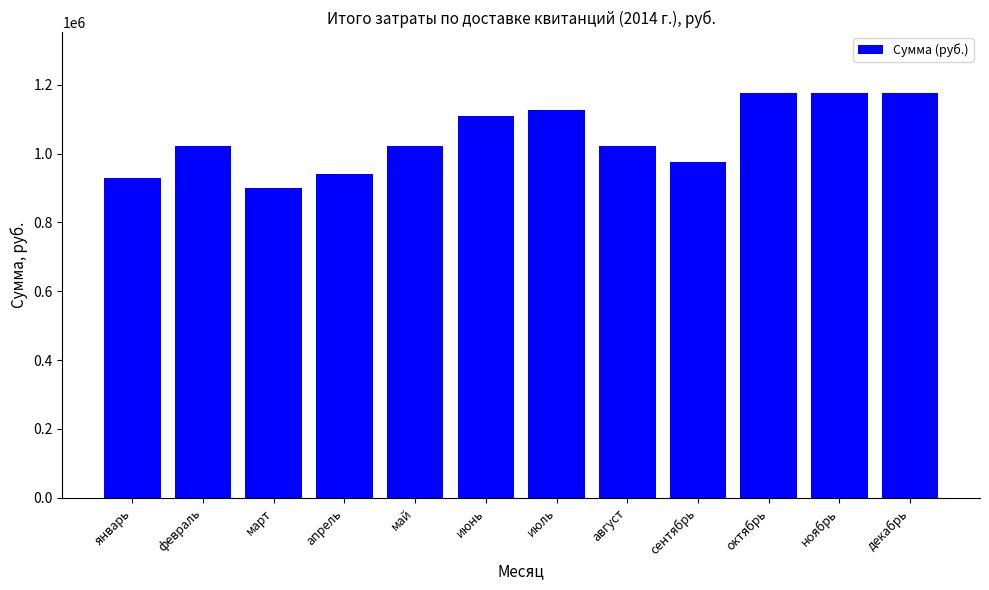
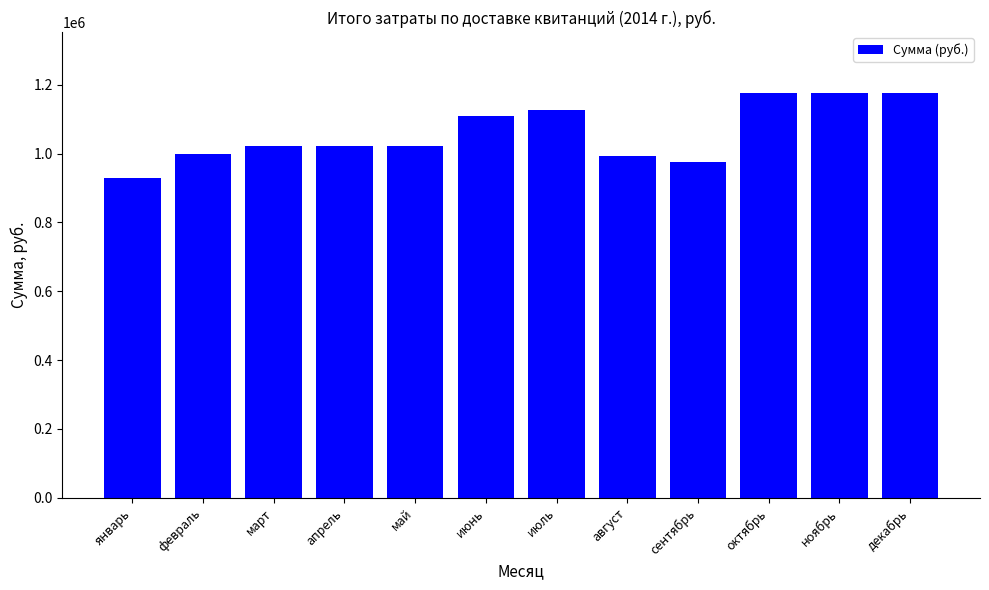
февраль: 1020000 -> 1000000
март: 900000 -> 1020000
апрель: 940000 -> 1020000
август: 1020000 -> 990000
